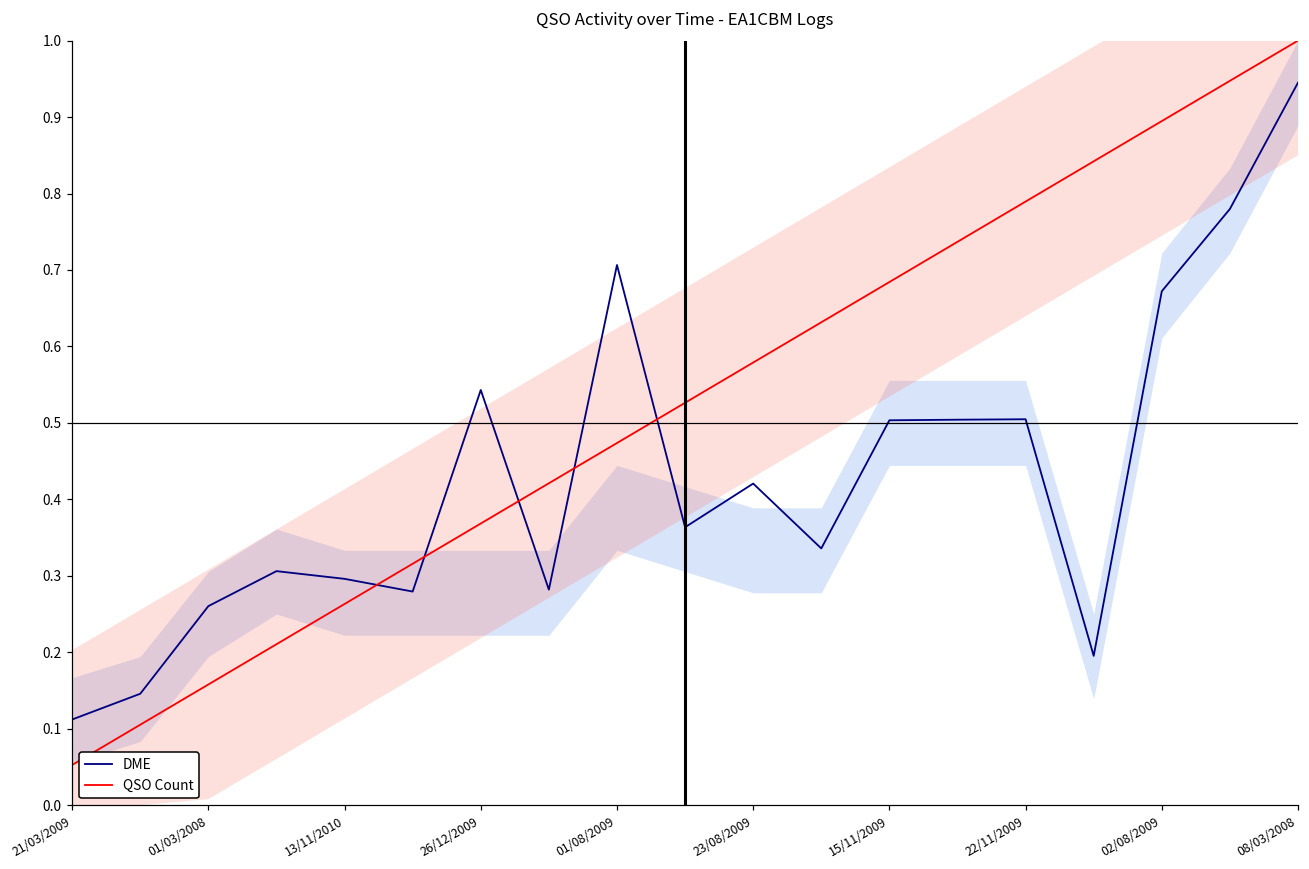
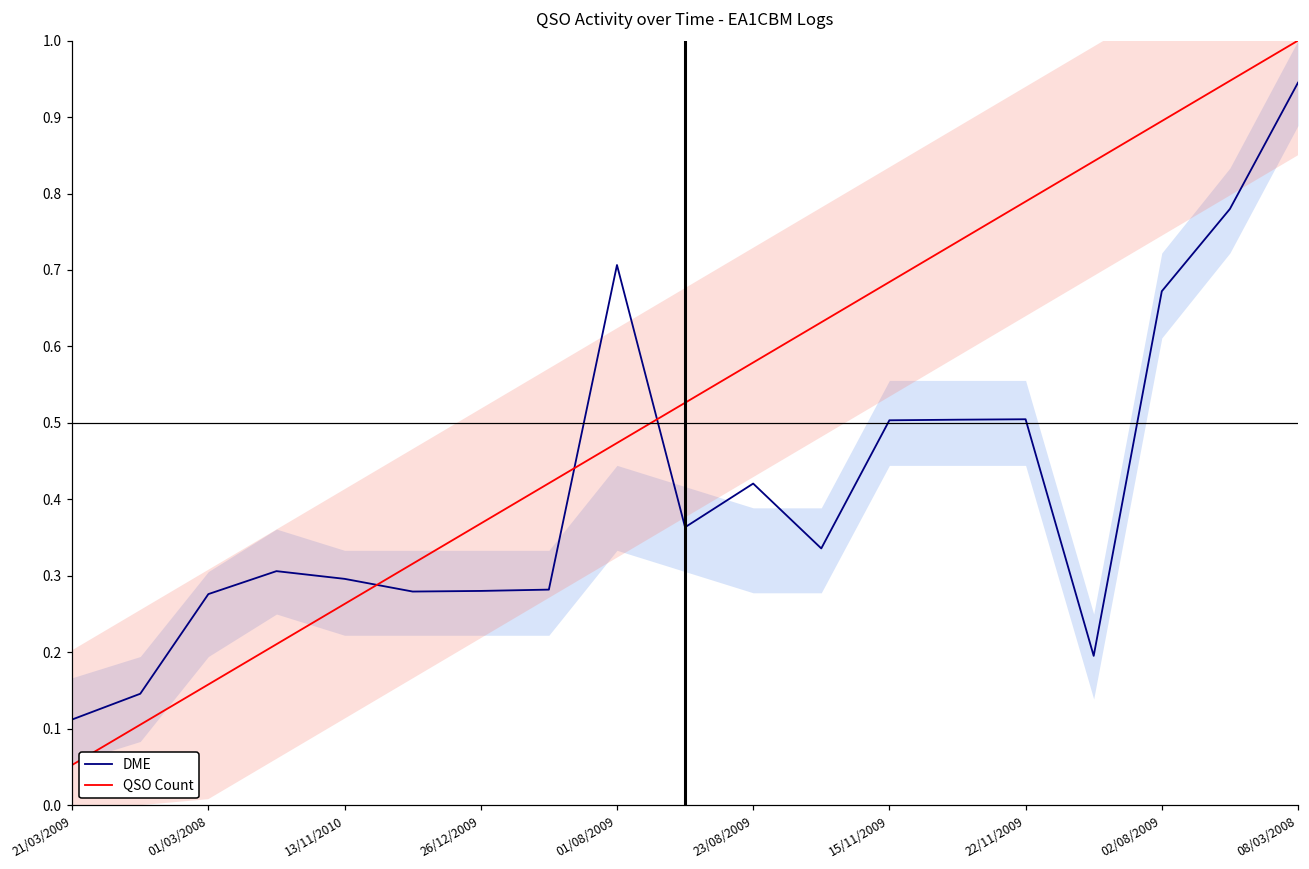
DME, 01/03/2008: 0.26 -> 0.28
DME, 26/12/2009: 0.54 -> 0.28
